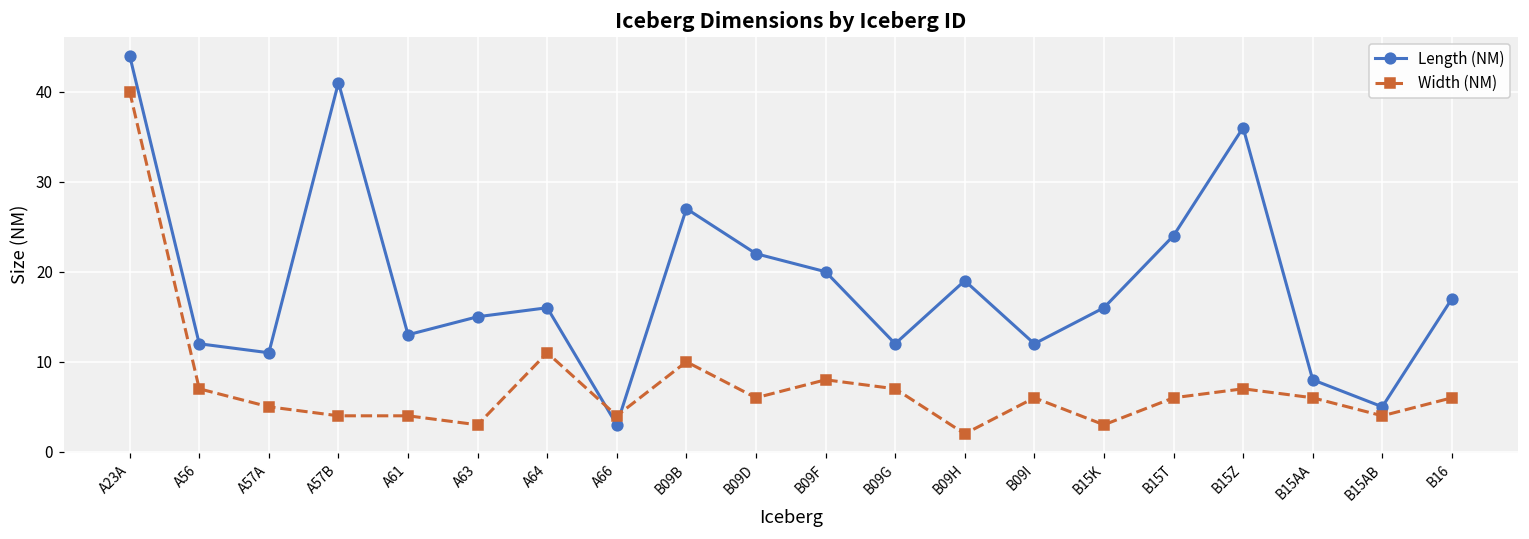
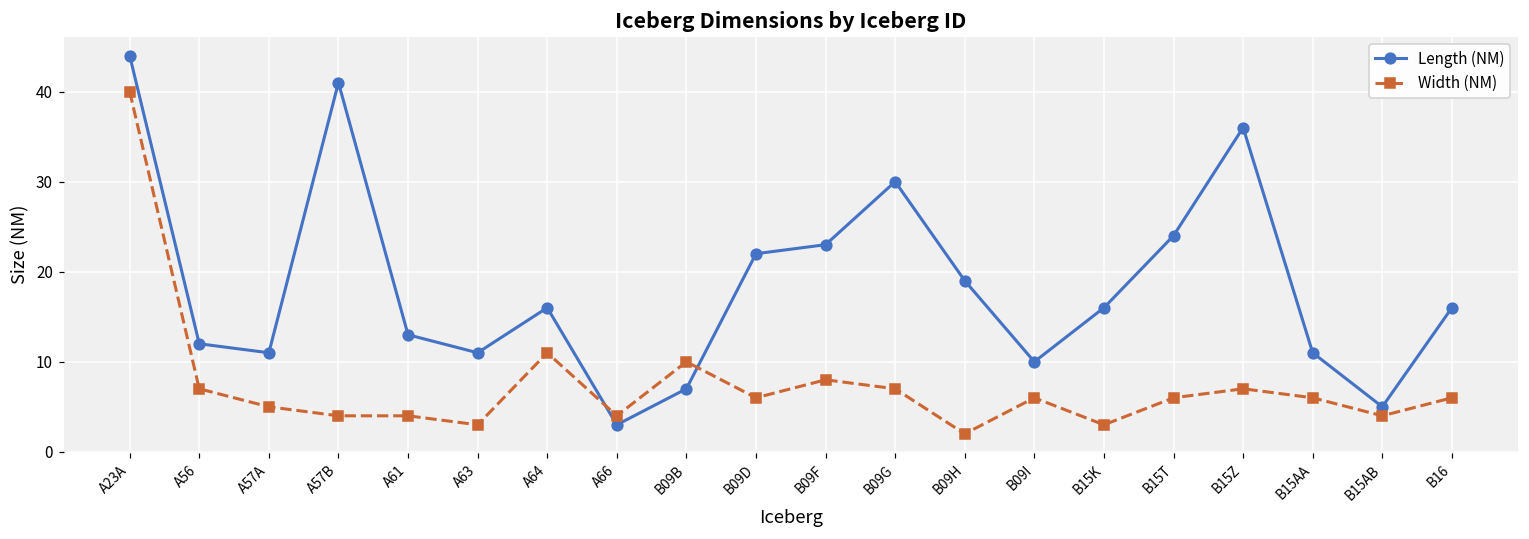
Length (NM), A63: 15 -> 11
Length (NM), B09B: 27 -> 7
Length (NM), B09F: 20 -> 23
Length (NM), B09G: 12 -> 30
Length (NM), B09I: 12 -> 10
Length (NM), B15AA: 8 -> 11
Length (NM), B16: 17 -> 16
